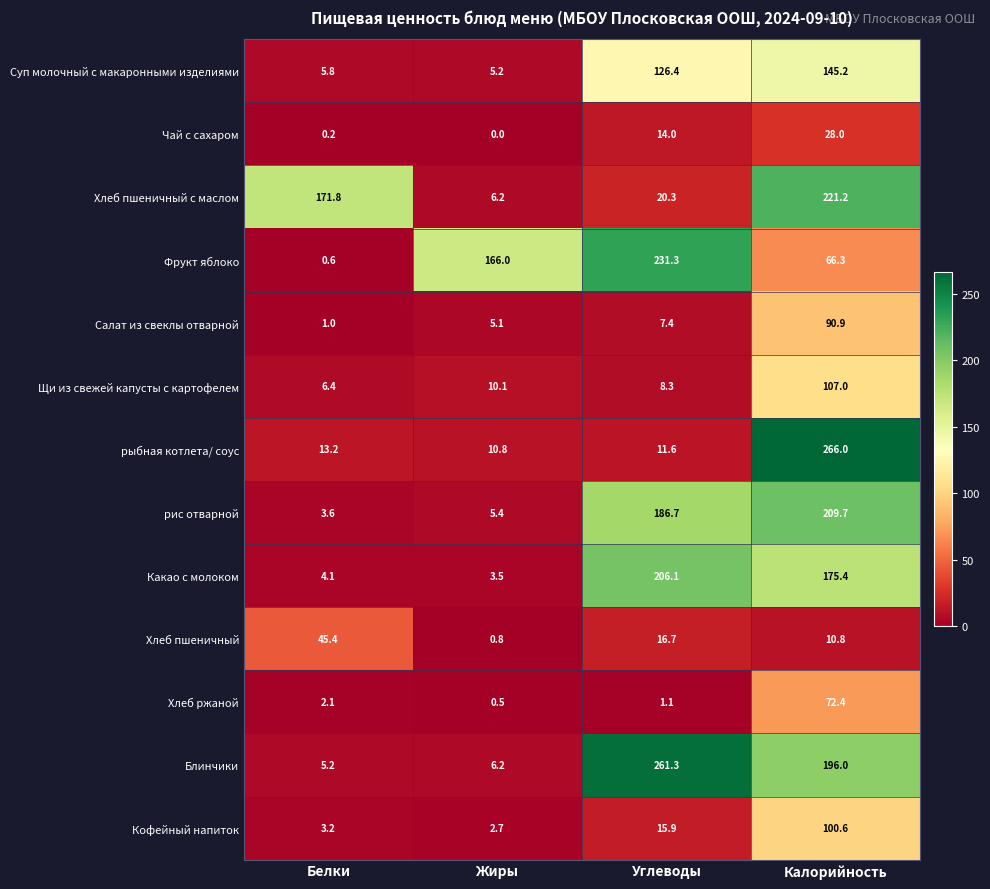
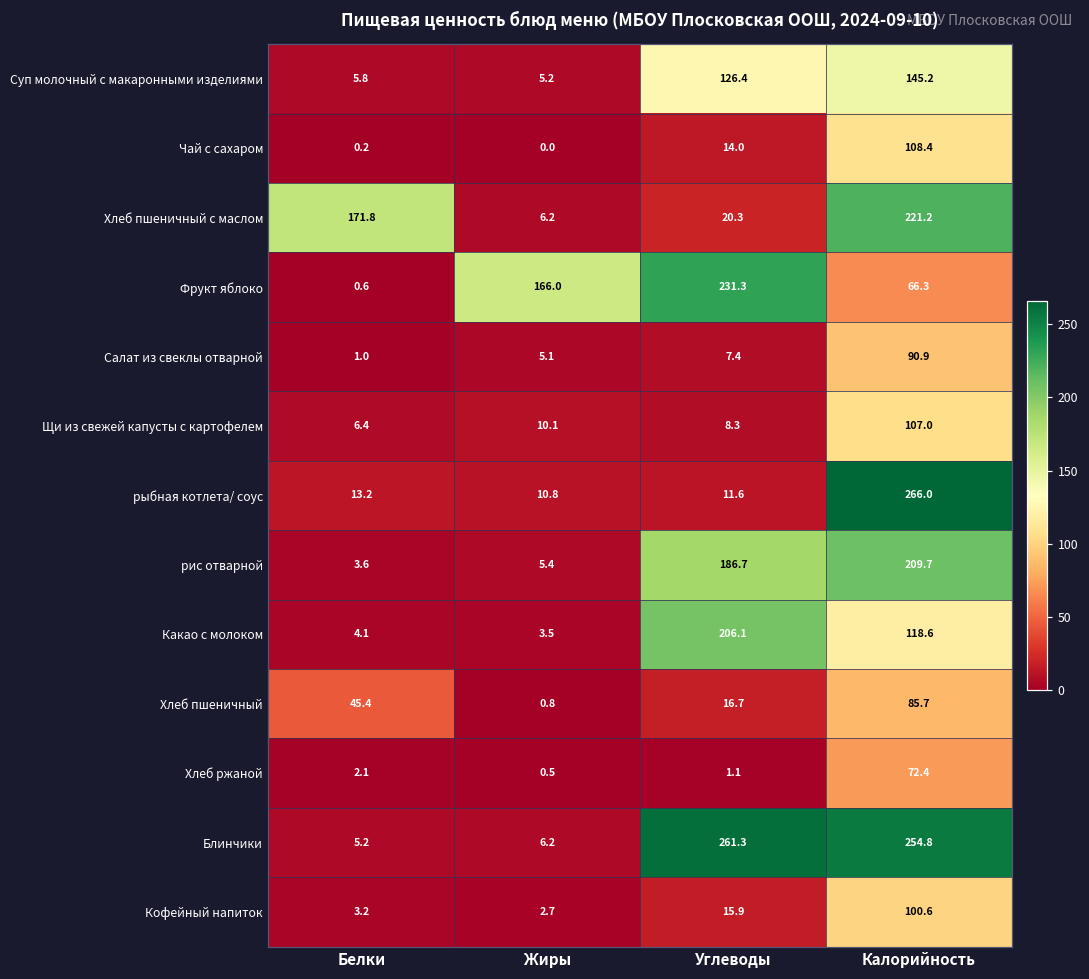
Чай с сахаром, Калорийность: 28.0 -> 108.4
Какао с молоком, Калорийность: 175.4 -> 118.6
Хлеб пшеничный, Калорийность: 10.8 -> 85.7
Блинчики, Калорийность: 196.0 -> 254.8
